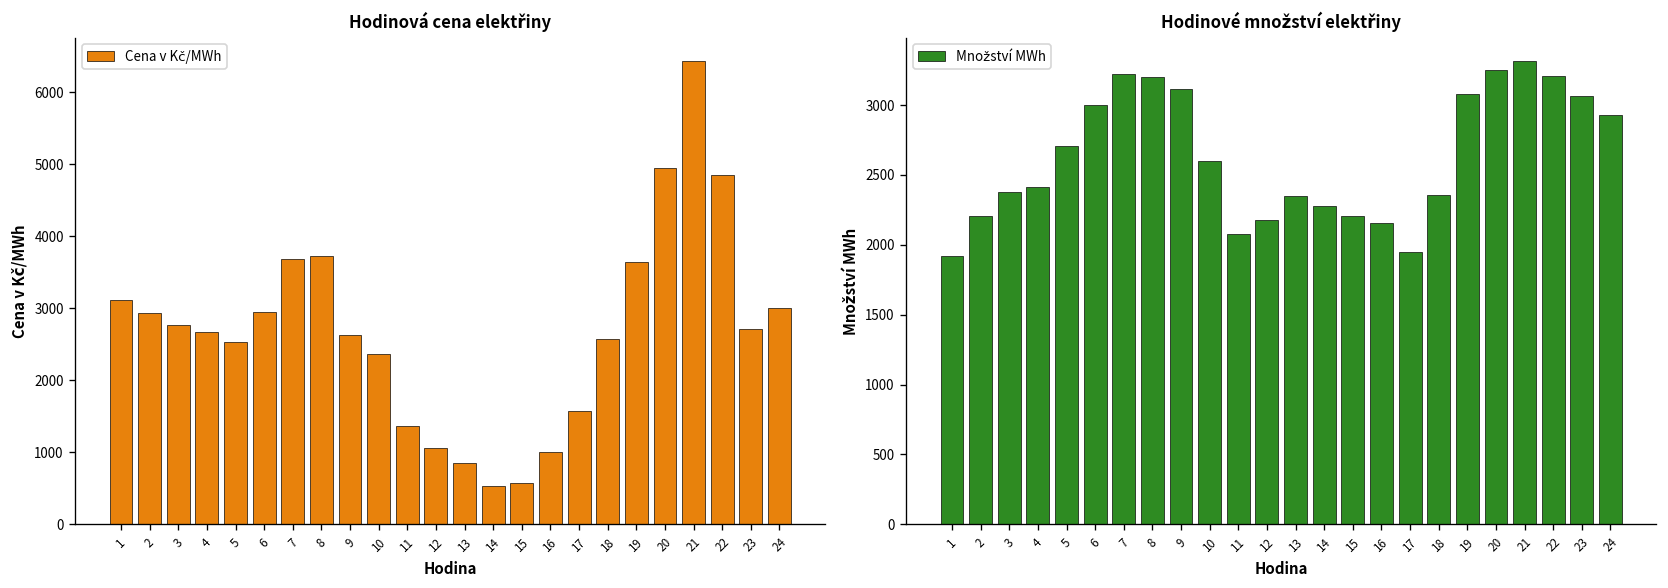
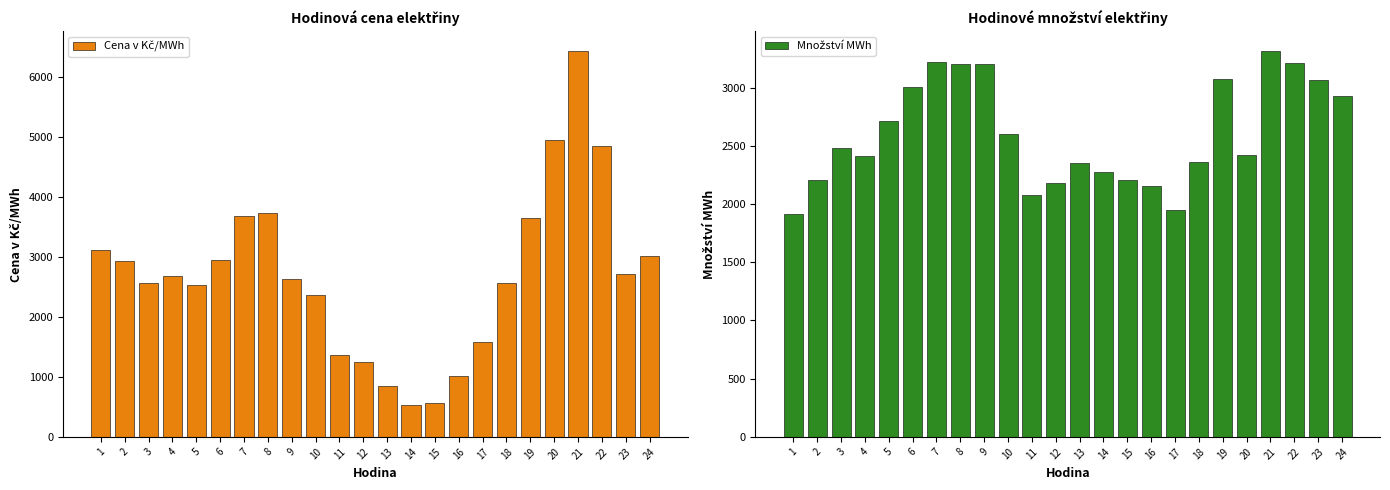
Hodinová cena elektřiny, 3: 2800 -> 2600
Hodinová cena elektřiny, 12: 1100 -> 1300
Hodinové množství elektřiny, 3: 2380 -> 2480
Hodinové množství elektřiny, 9: 3110 -> 3200
Hodinové množství elektřiny, 20: 3250 -> 2420
